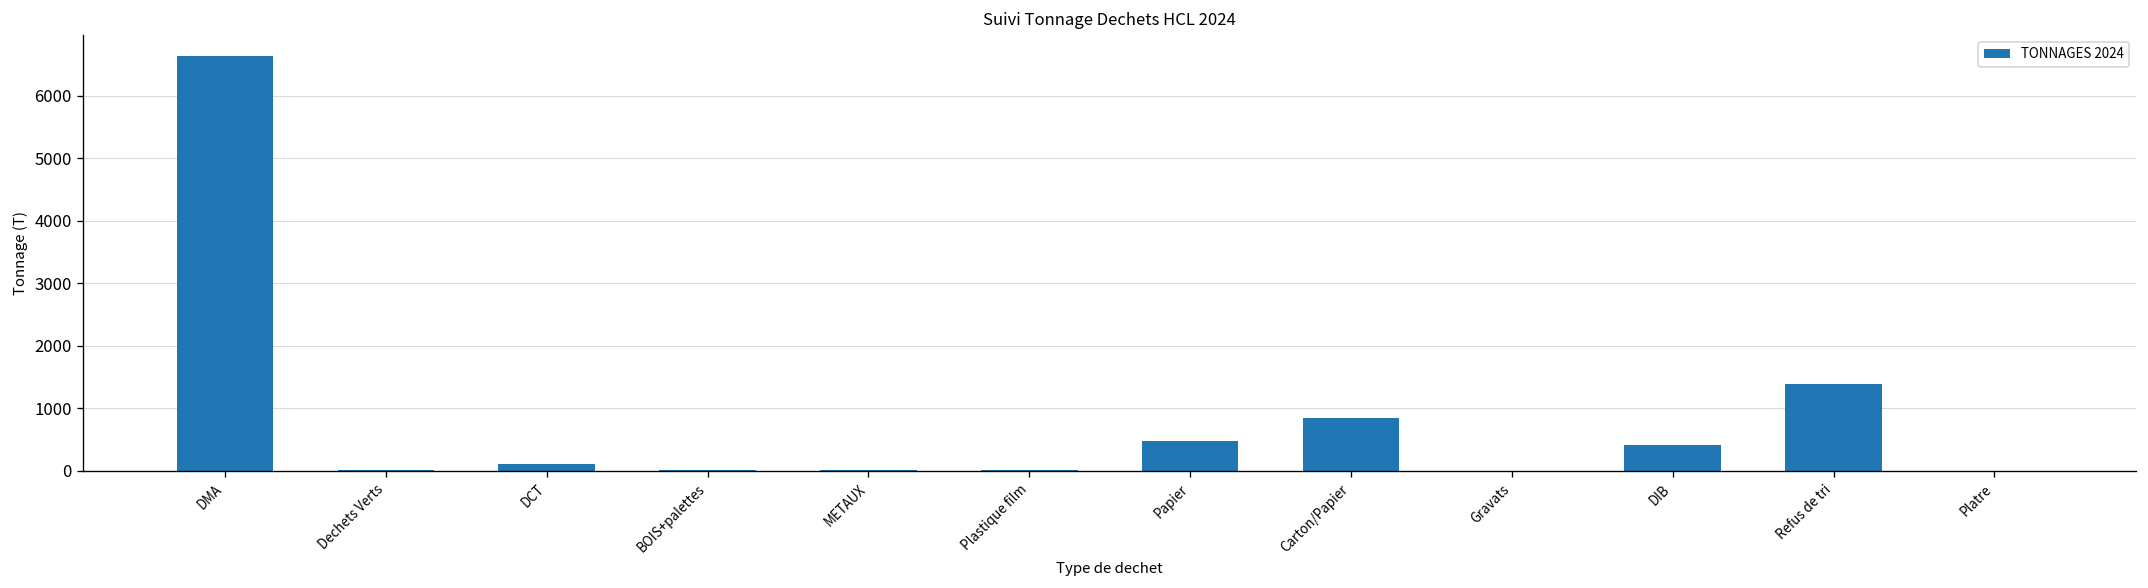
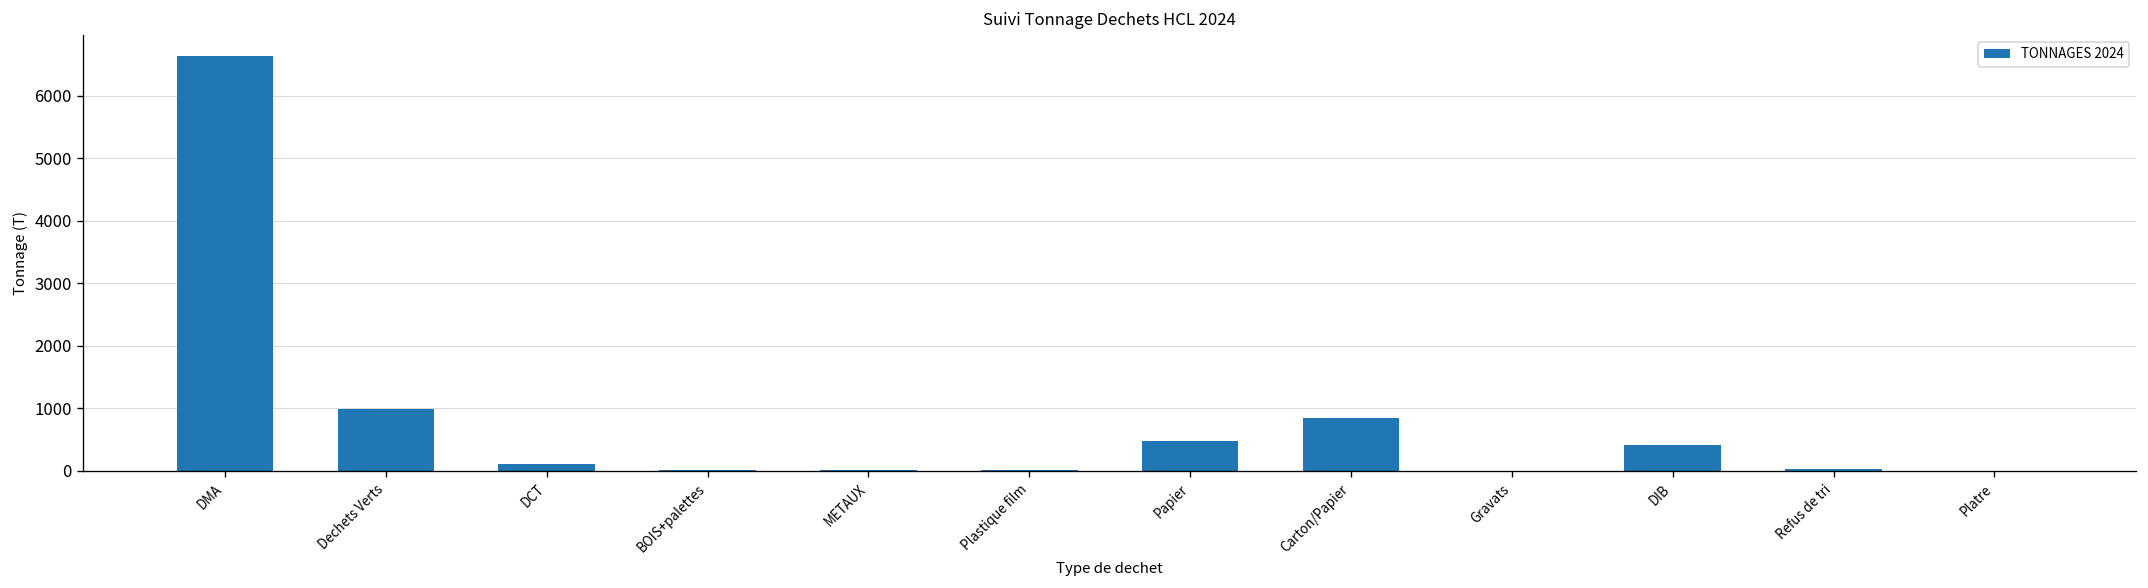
Dechets Verts: 0 -> 1000
Refus de tri: 1400 -> 0
